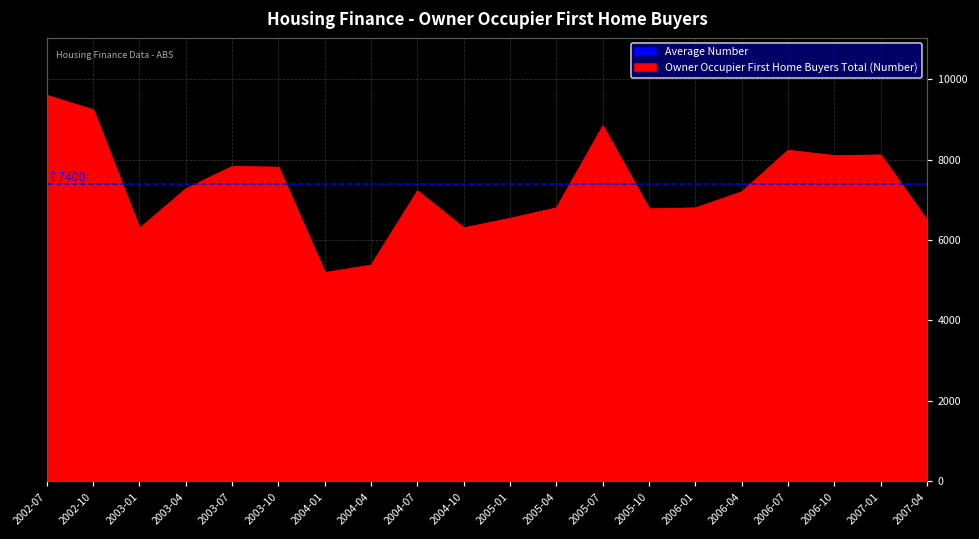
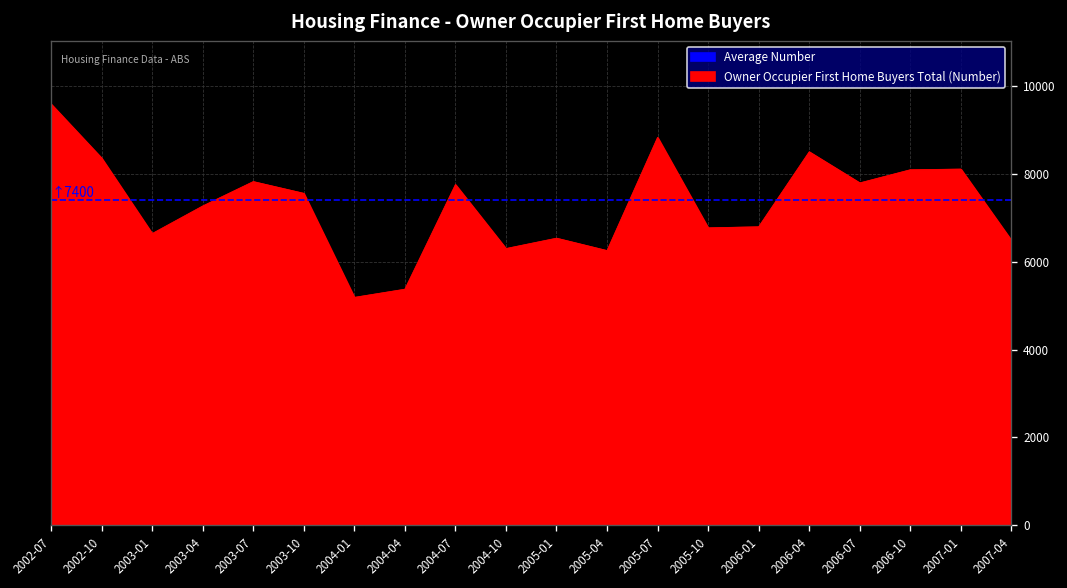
2002-10: 9200 -> 8400
2003-01: 6300 -> 6600
2003-10: 7800 -> 7600
2004-07: 7200 -> 7800
2005-04: 6800 -> 6300
2006-04: 7200 -> 8500
2006-07: 8200 -> 7800
